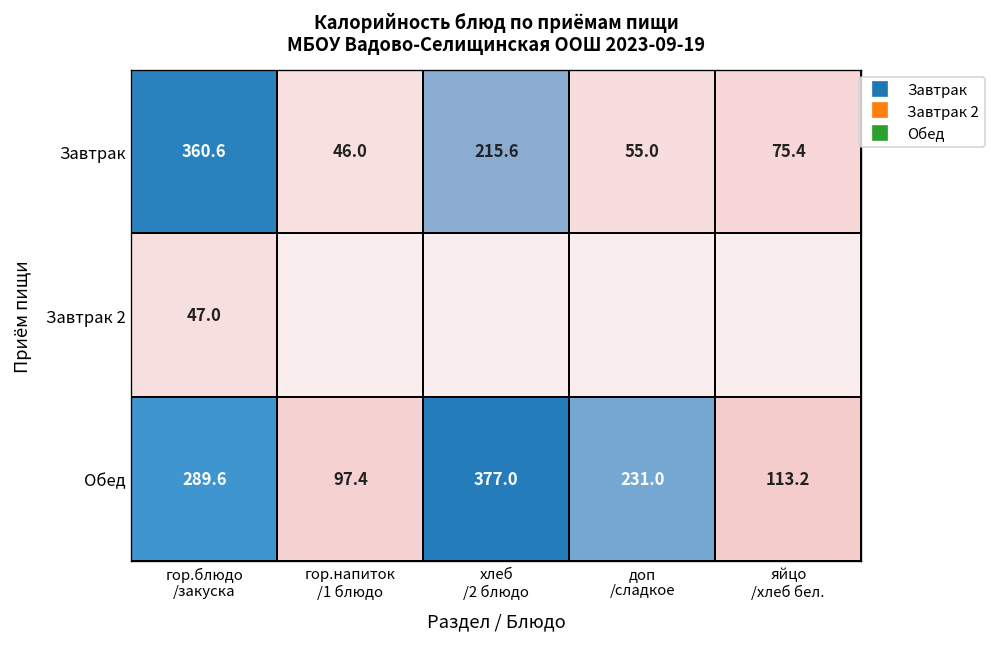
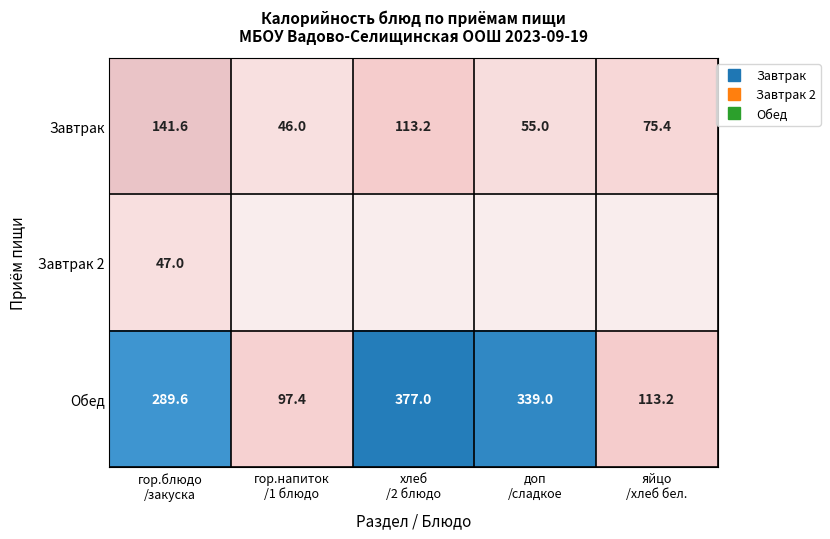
Завтрак, гор.блюдо /закуска: 360.6 -> 141.6
Завтрак, хлеб /2 блюдо: 215.6 -> 113.2
Обед, доп /сладкое: 231.0 -> 339.0
